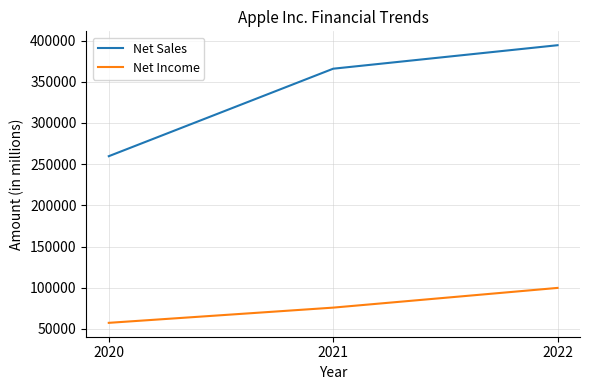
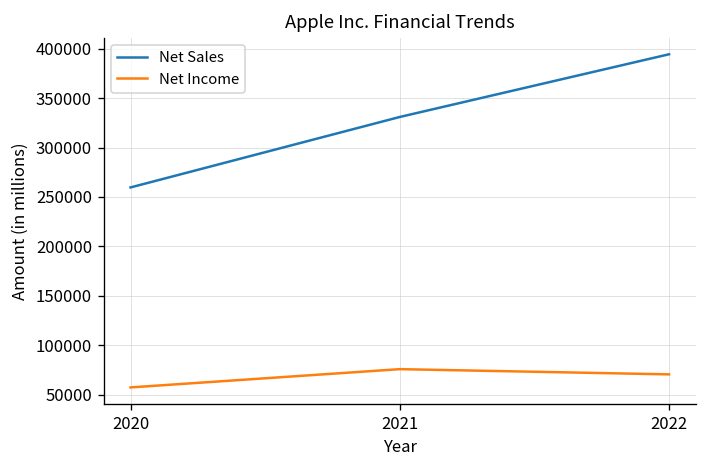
Net Sales, 2021: 370000 -> 330000
Net Income, 2022: 100000 -> 70000
